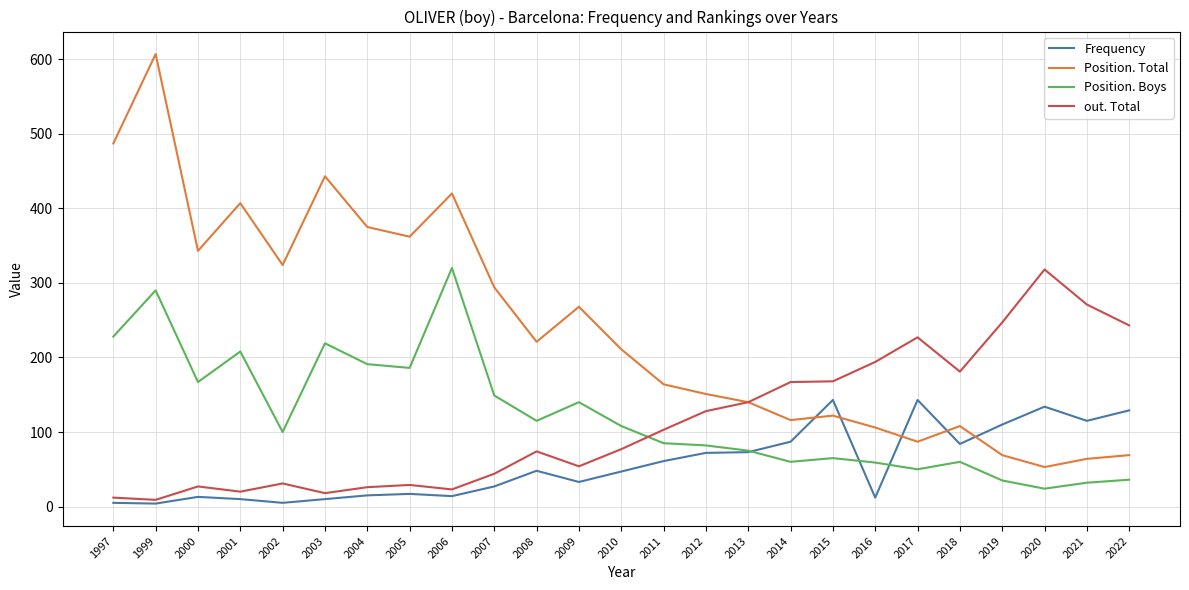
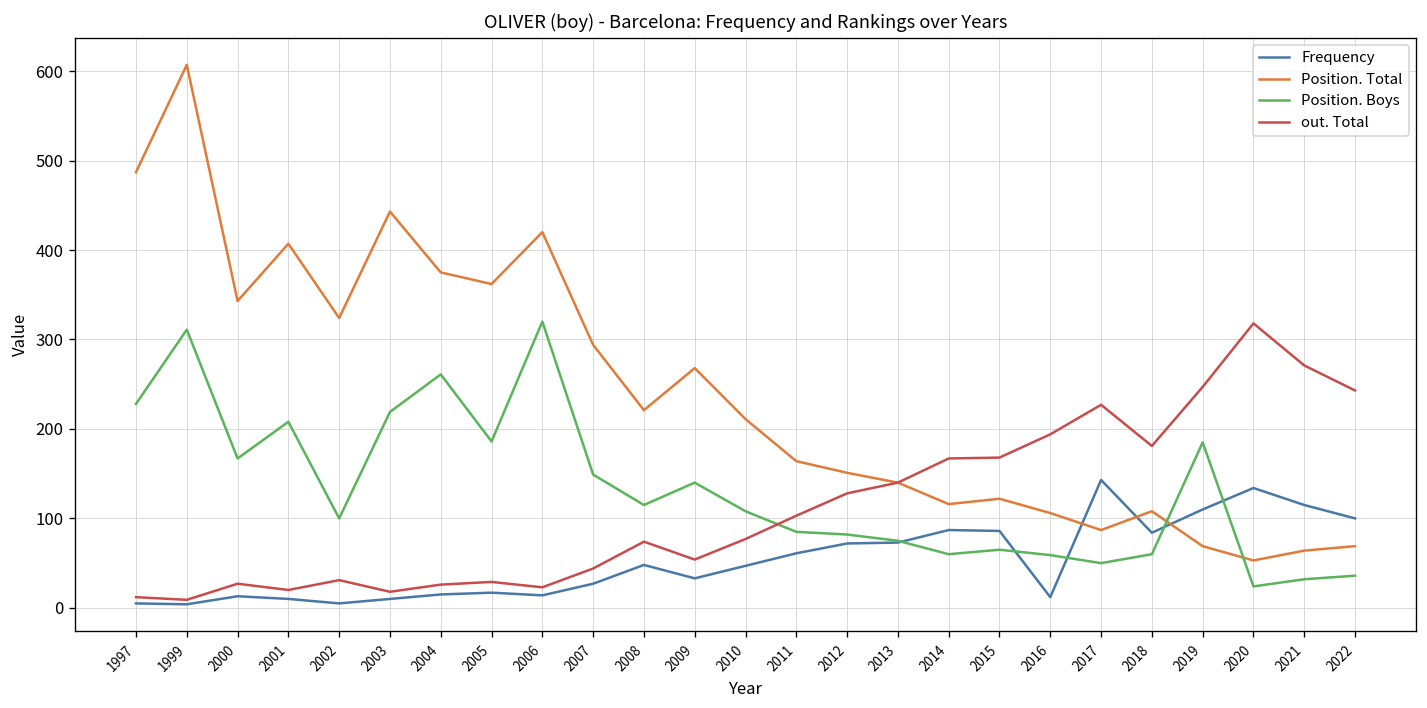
Position. Boys, 1999: 290 -> 310
Position. Boys, 2004: 190 -> 260
Frequency, 2015: 140 -> 90
Position. Boys, 2019: 40 -> 190
Frequency, 2022: 130 -> 100
